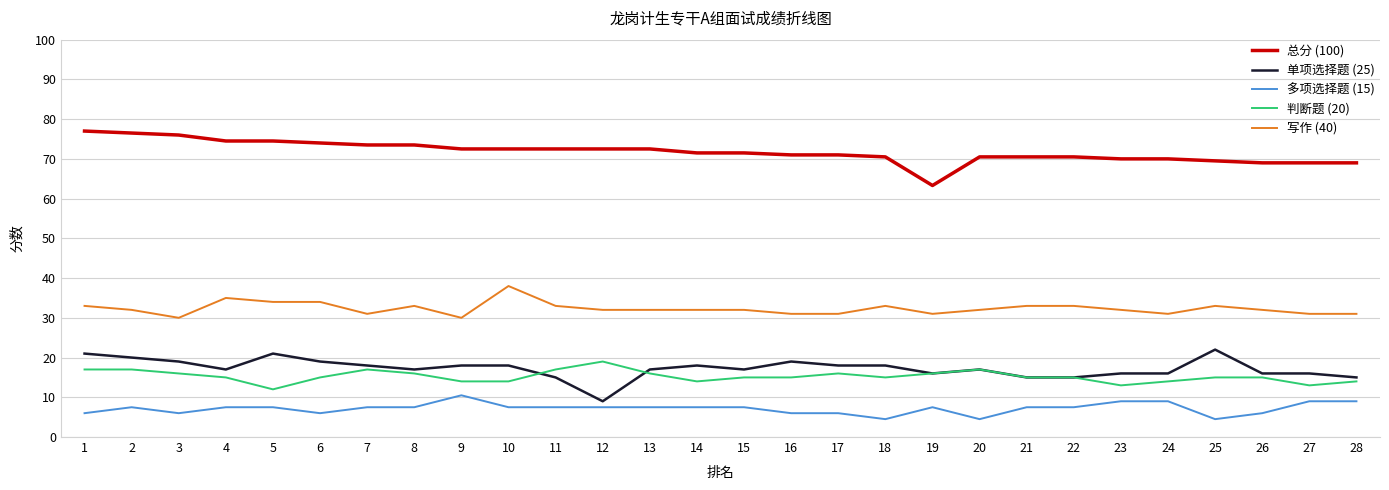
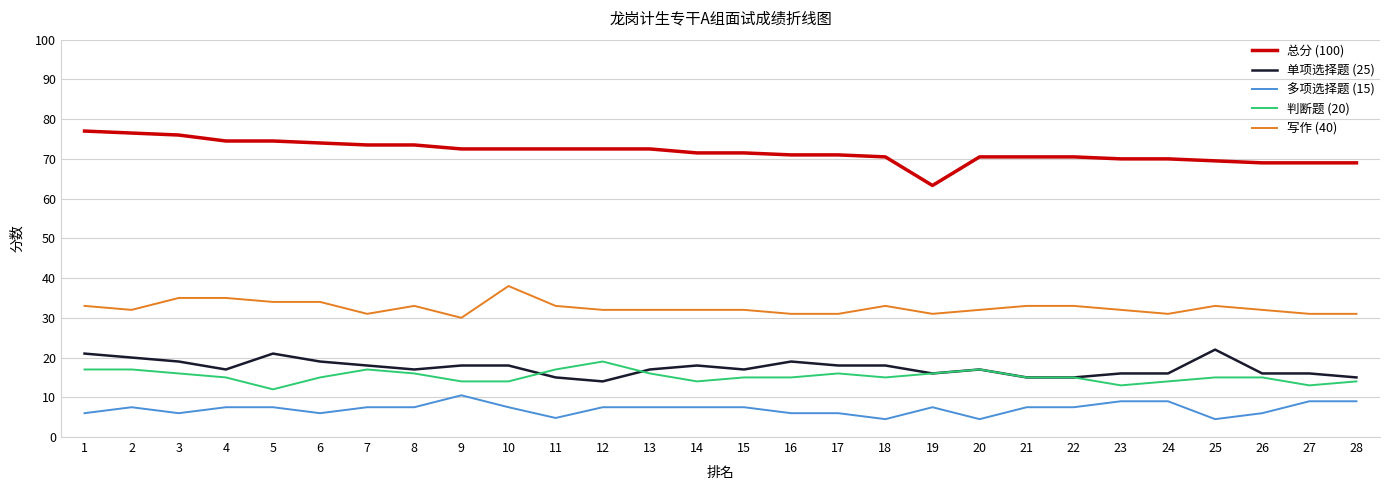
写作 (40), 3: 30 -> 35
多项选择题 (15), 11: 8 -> 5
单项选择题 (25), 12: 9 -> 14
